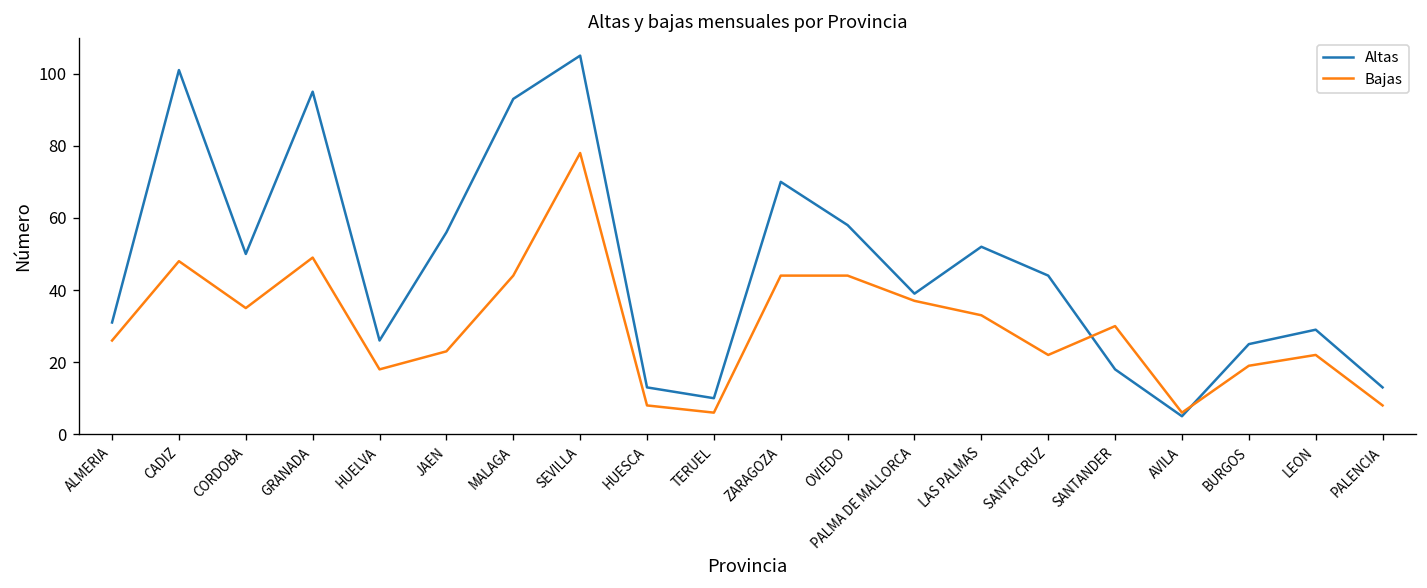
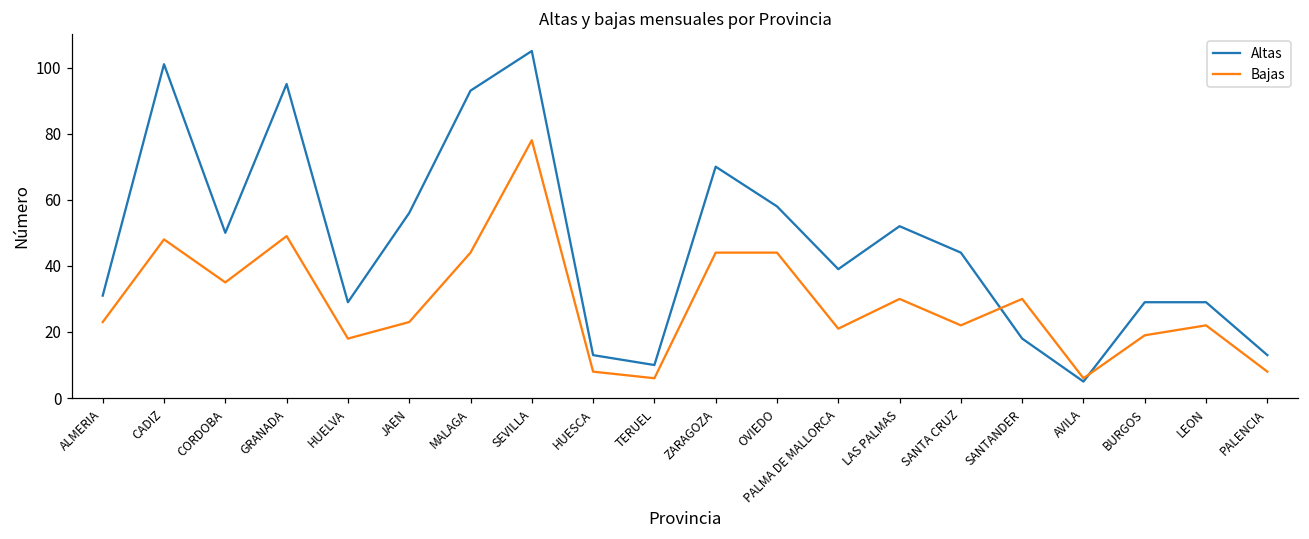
Bajas, ALMERIA: 26 -> 23
Altas, HUELVA: 26 -> 29
Bajas, PALMA DE MALLORCA: 37 -> 21
Bajas, LAS PALMAS: 33 -> 30
Altas, BURGOS: 25 -> 29
